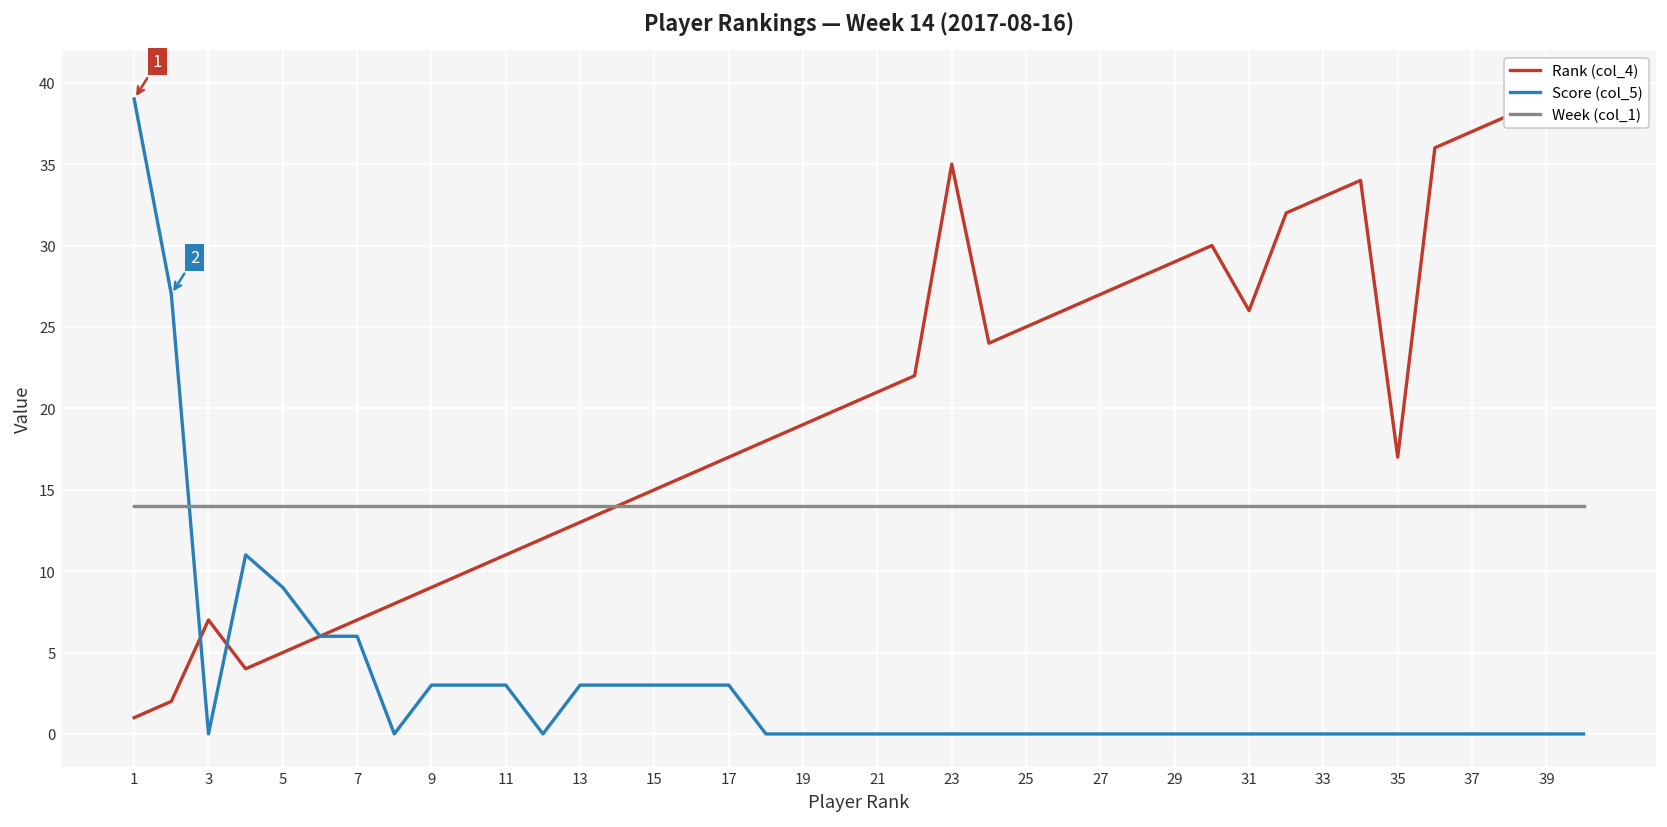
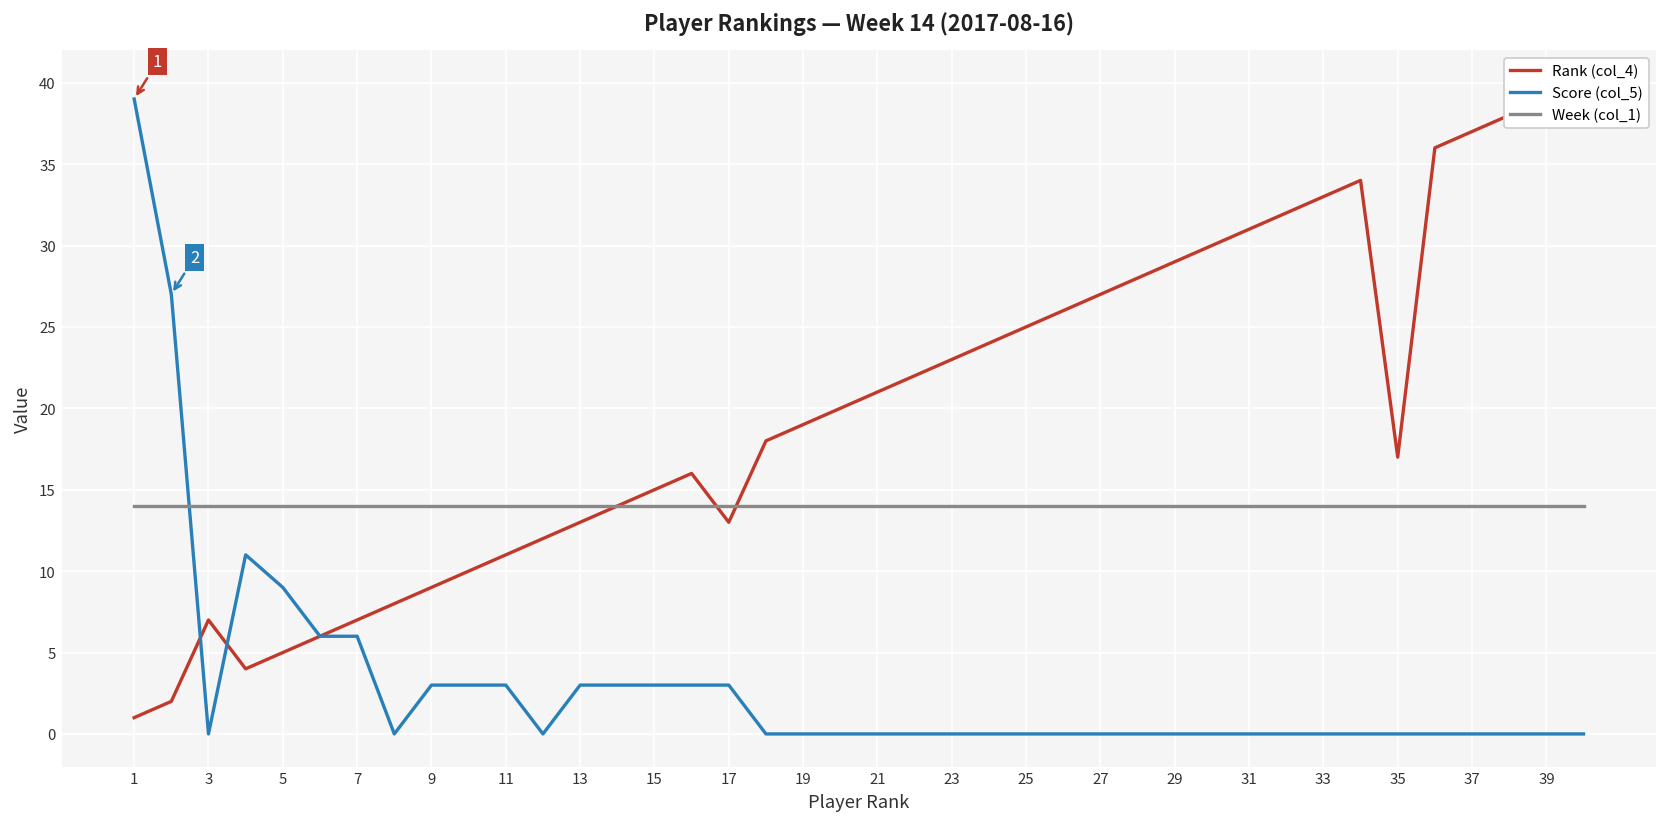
Rank (col_4), 17: 17 -> 13
Rank (col_4), 23: 35 -> 23
Rank (col_4), 31: 26 -> 31
